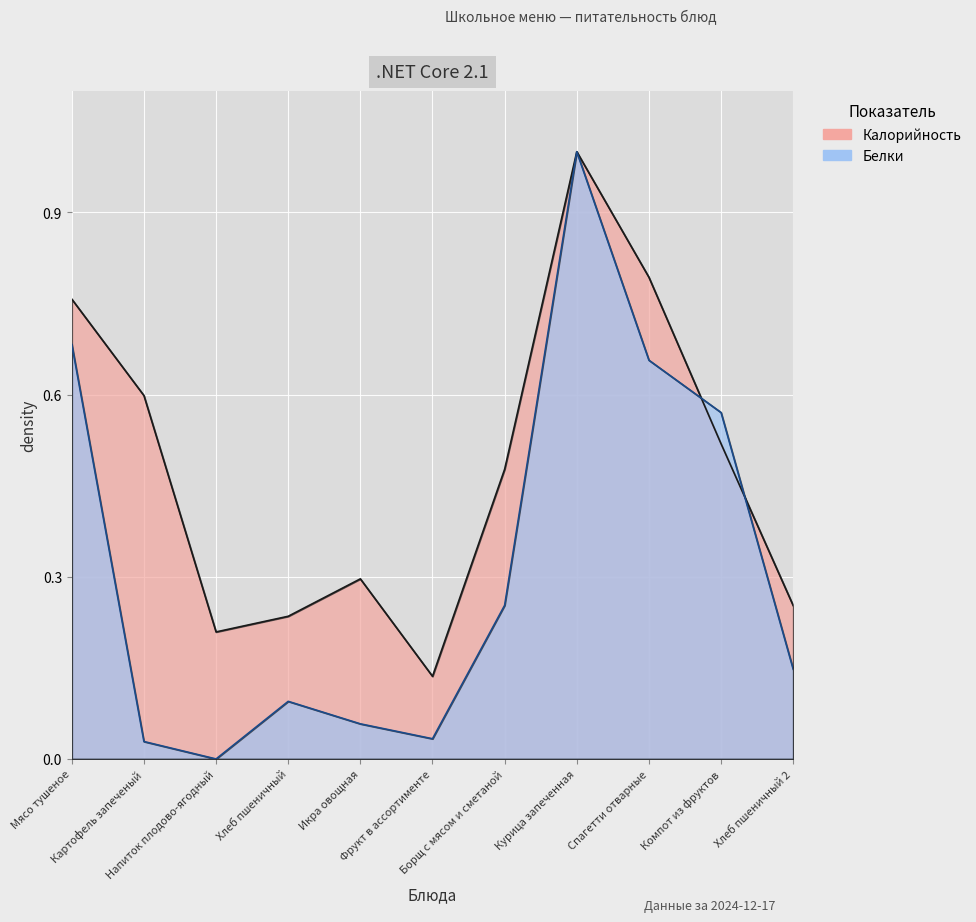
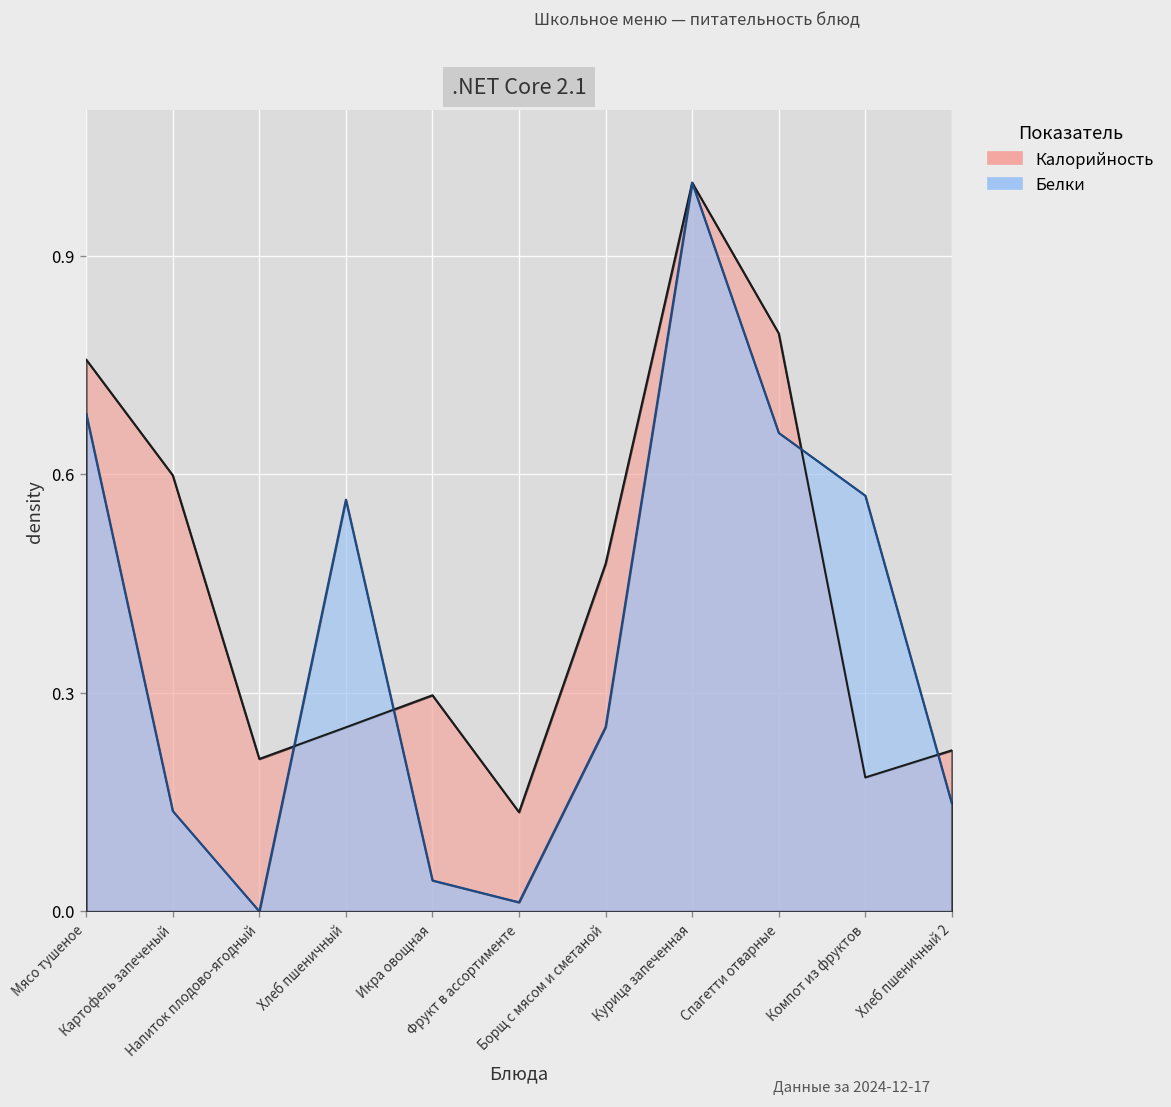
Белки, Картофель запеченый: 0.03 -> 0.14
Калорийность, Хлеб пшеничный: 0.23 -> 0.25
Белки, Хлеб пшеничный: 0.09 -> 0.57
Белки, Икра овощная: 0.06 -> 0.04
Белки, Фрукт в ассортименте: 0.03 -> 0.01
Калорийность, Компот из фруктов: 0.52 -> 0.18
Калорийность, Хлеб пшеничный 2: 0.25 -> 0.22
